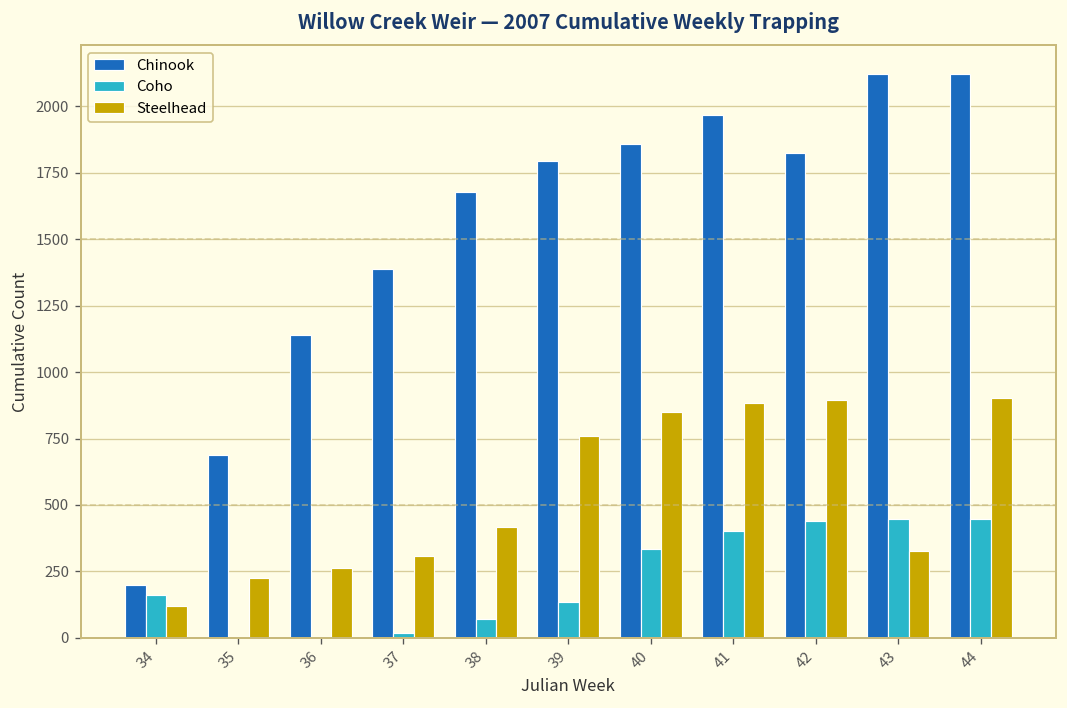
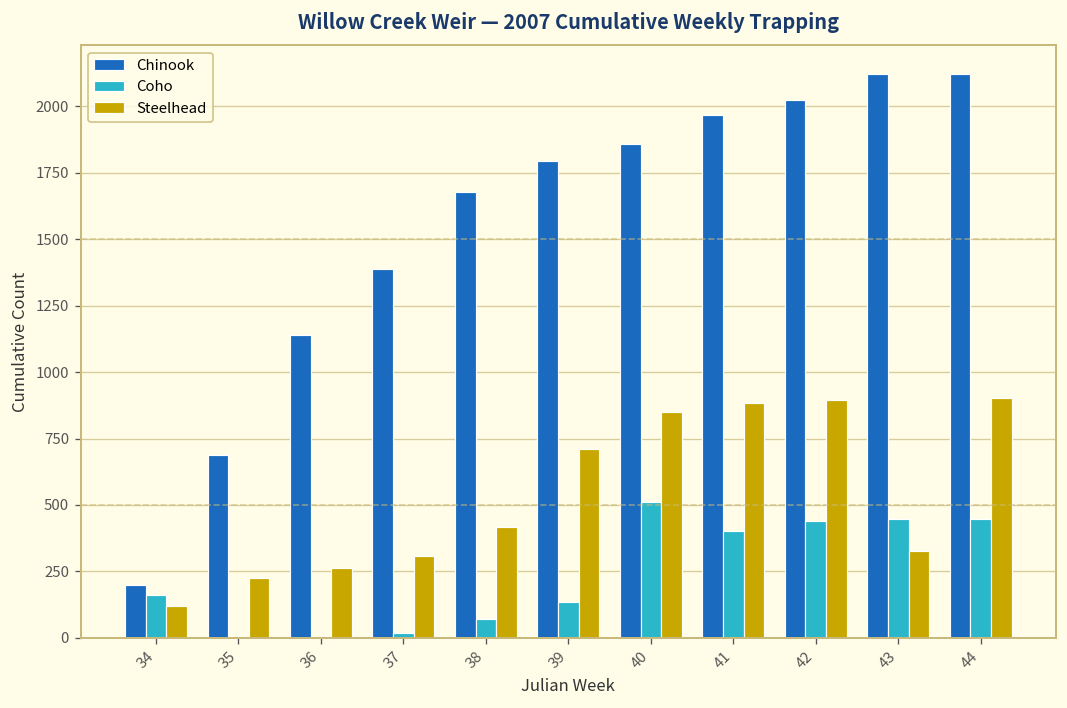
Steelhead, 39: 760 -> 710
Coho, 40: 340 -> 510
Chinook, 42: 1820 -> 2020
